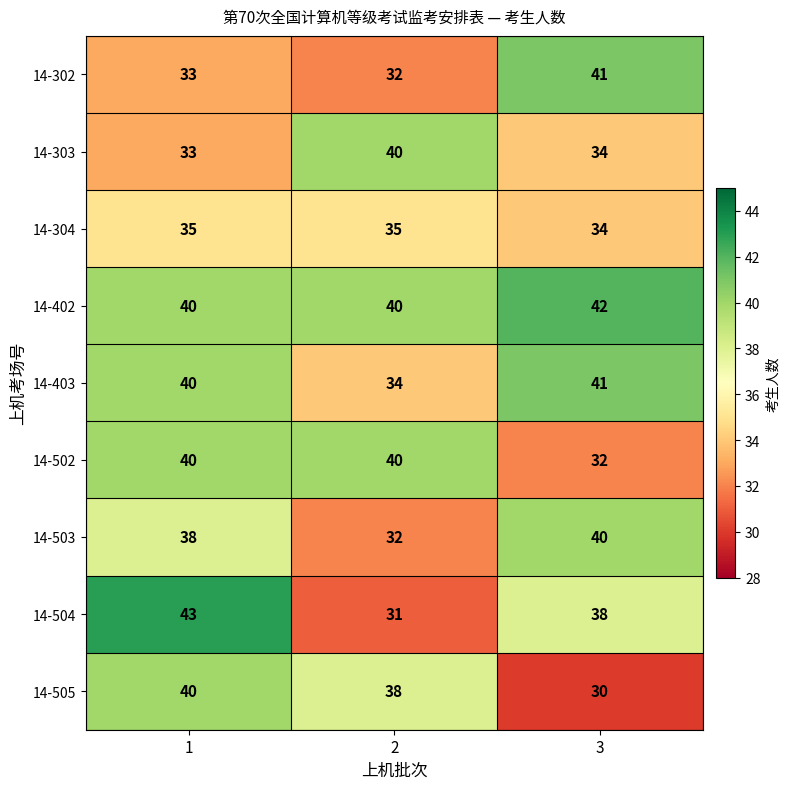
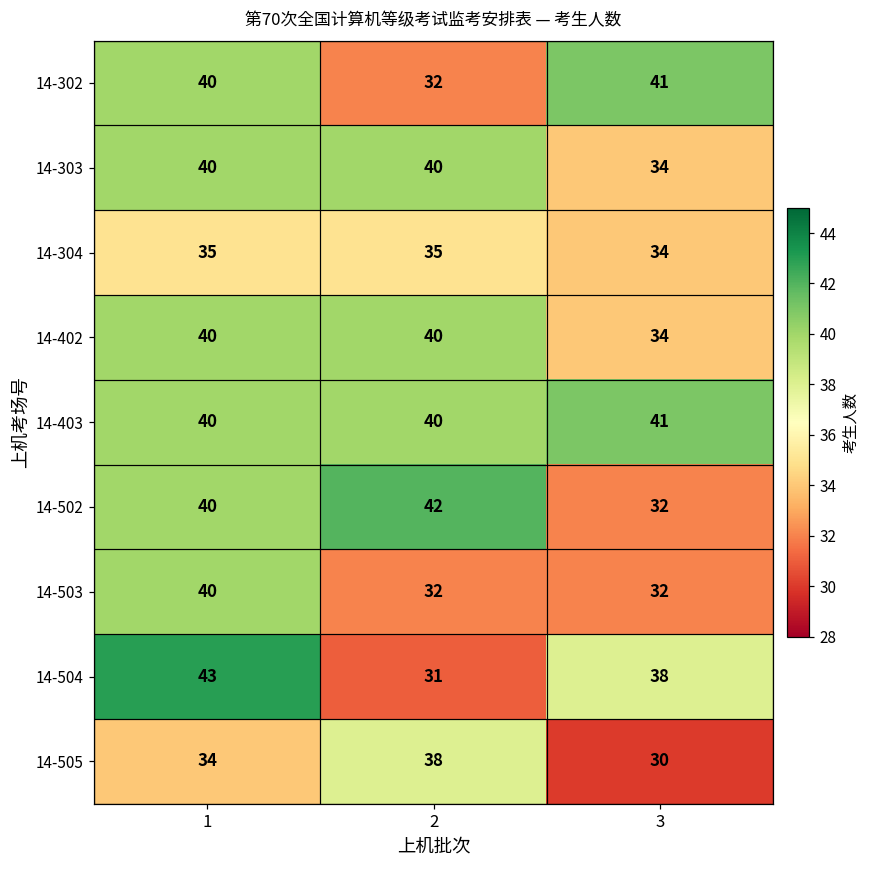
14-302, 1: 33 -> 40
14-303, 1: 33 -> 40
14-402, 3: 42 -> 34
14-403, 2: 34 -> 40
14-502, 2: 40 -> 42
14-503, 1: 38 -> 40
14-503, 3: 40 -> 32
14-505, 1: 40 -> 34
